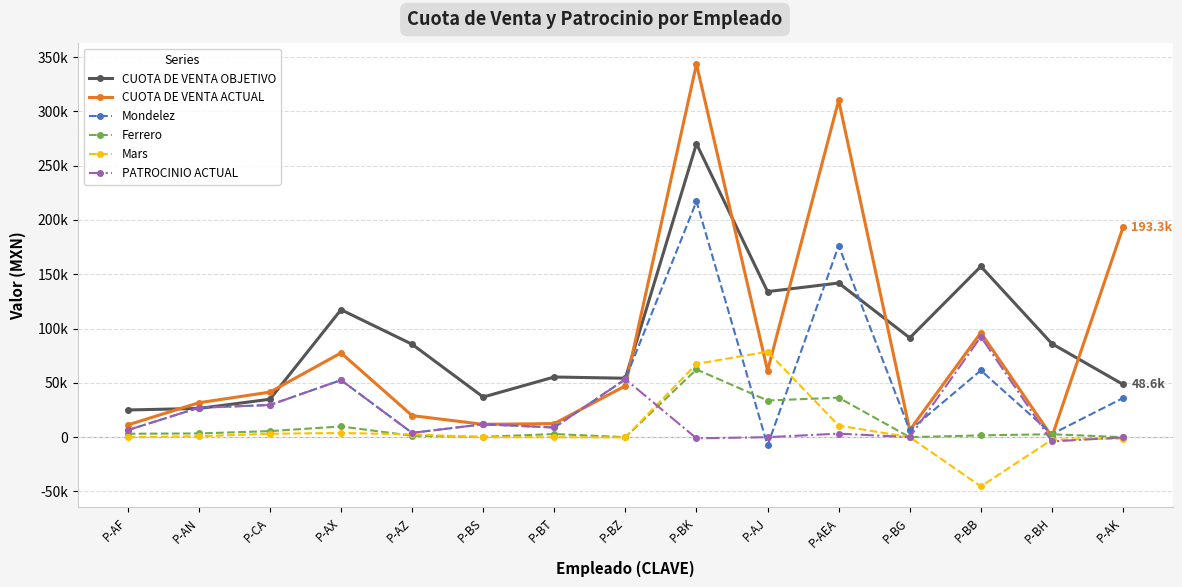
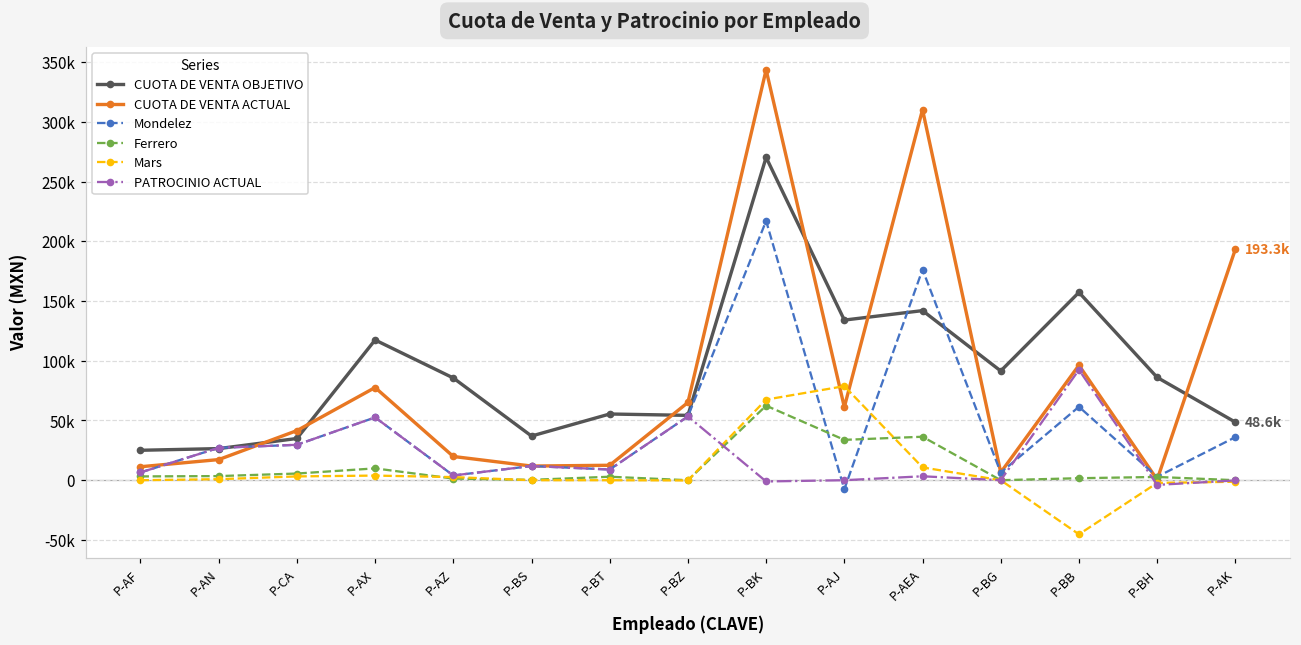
CUOTA DE VENTA ACTUAL, P-AN: 32000 -> 17000
CUOTA DE VENTA ACTUAL, P-BZ: 47000 -> 65000
